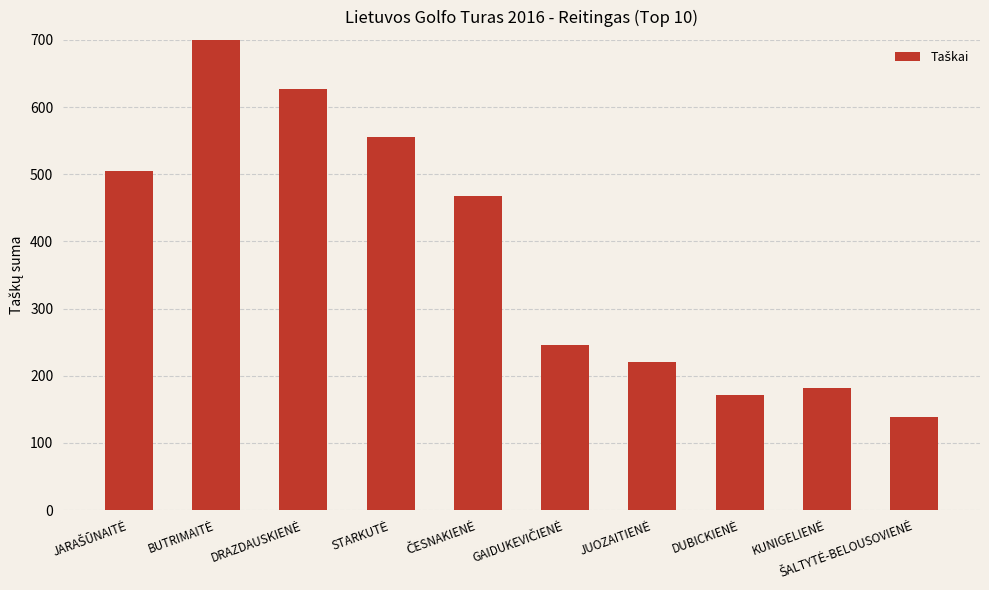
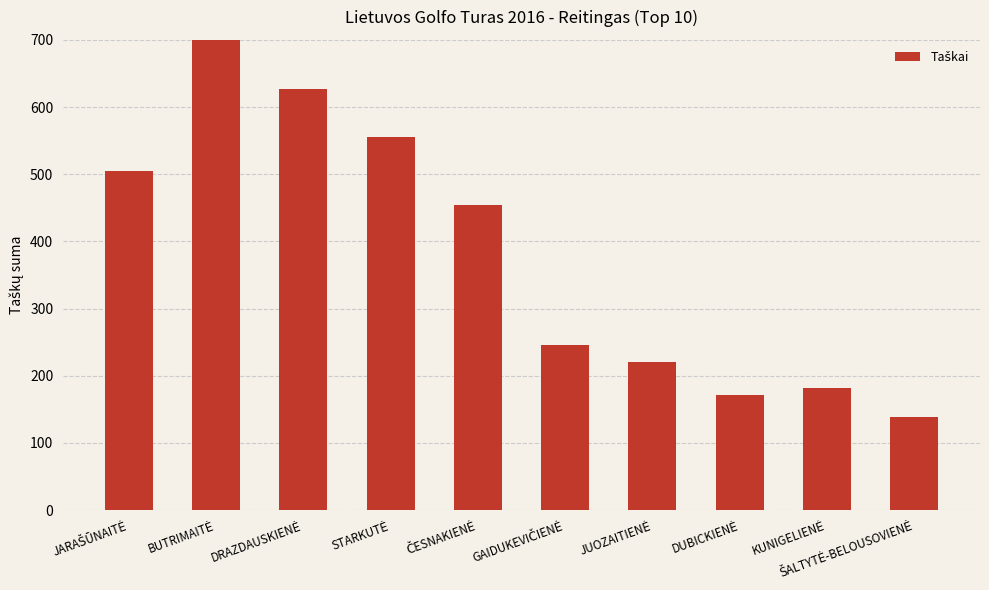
ČESNAKIENĖ: 470 -> 450
